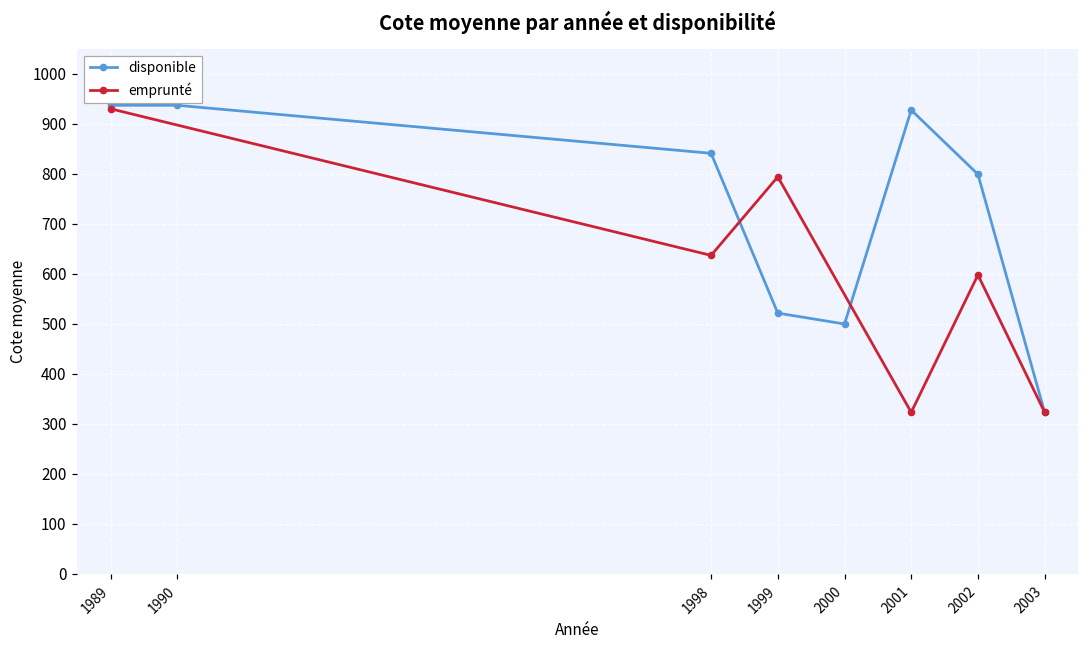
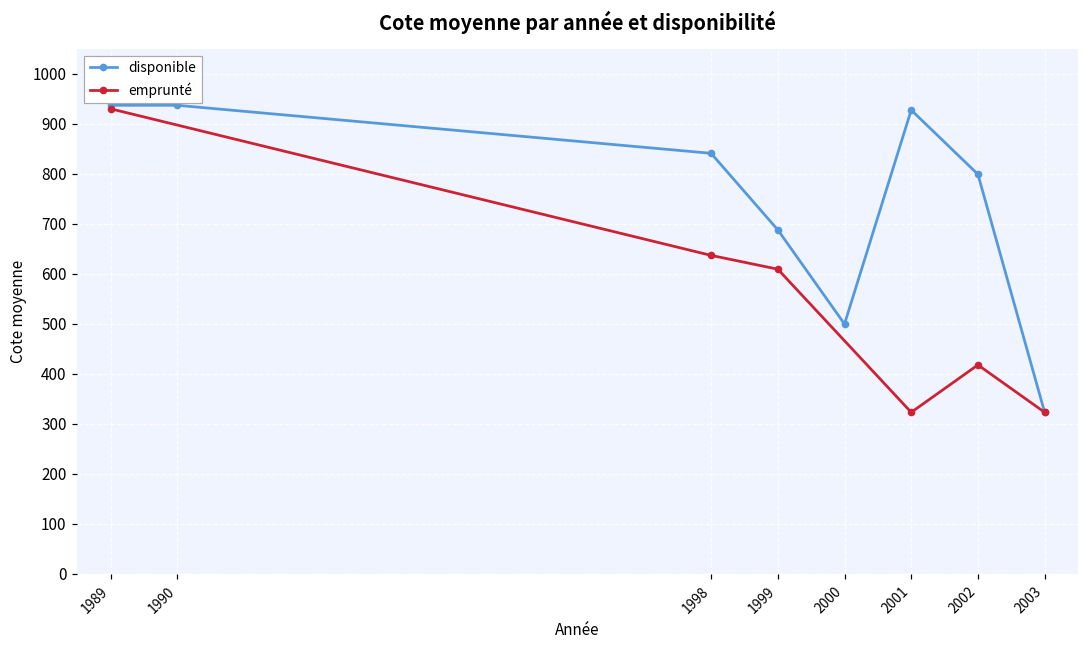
disponible, 1999: 520 -> 690
emprunté, 1999: 790 -> 610
emprunté, 2002: 600 -> 420
